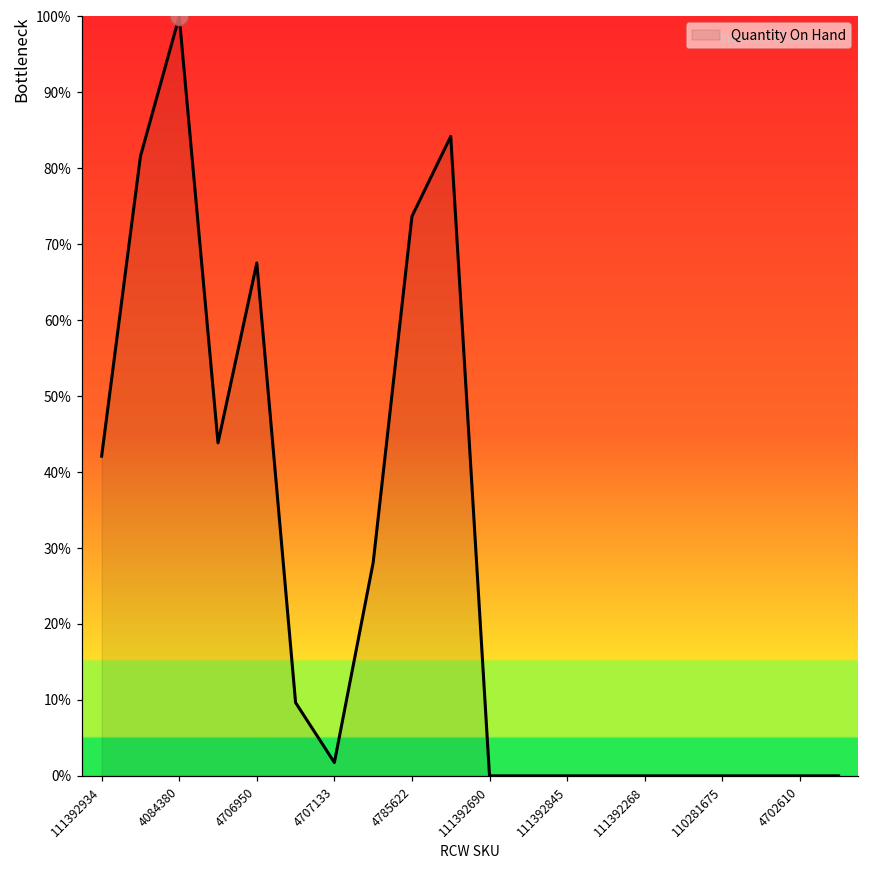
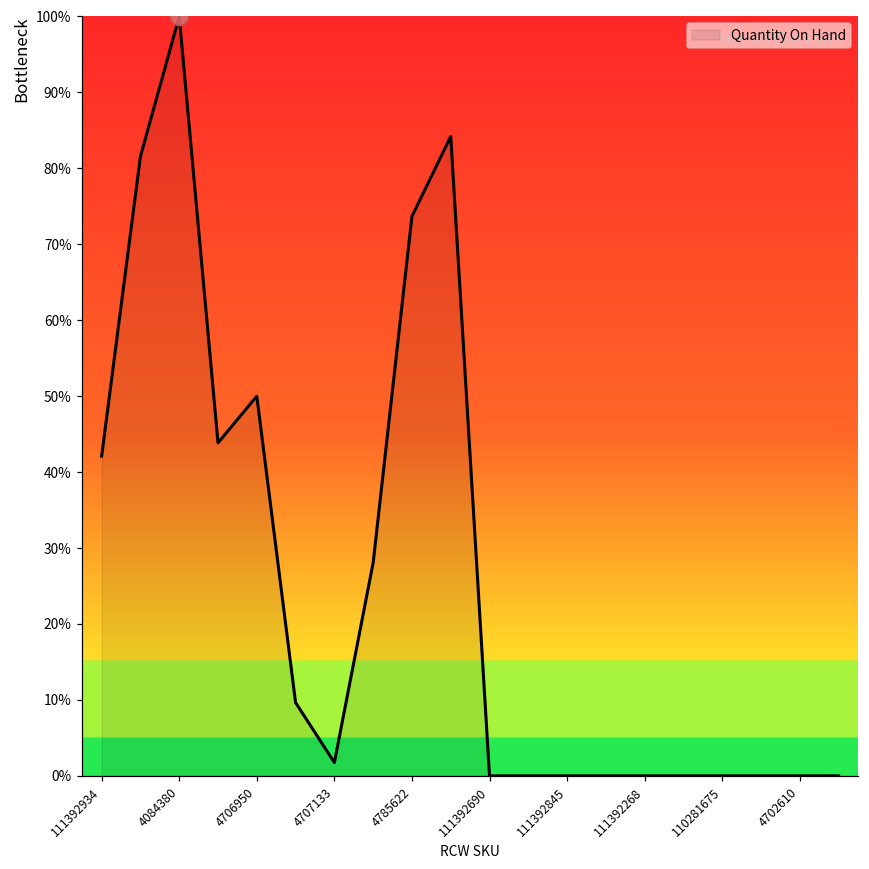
Quantity On Hand, 4706950: 68% -> 50%
